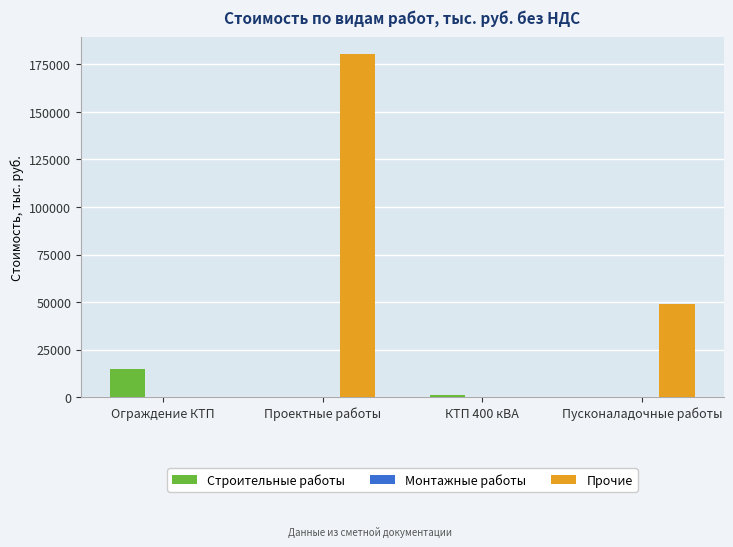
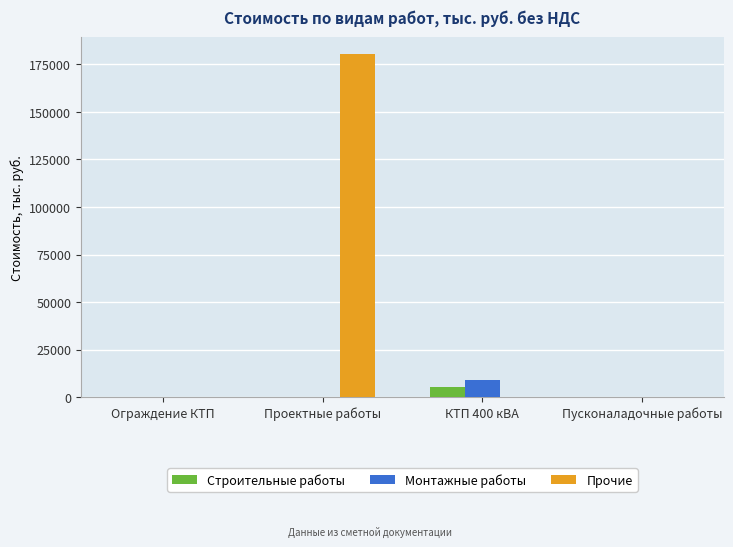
Строительные работы, Ограждение КТП: 15000 -> 0
Строительные работы, КТП 400 кВА: 1000 -> 5000
Монтажные работы, КТП 400 кВА: 0 -> 9000
Прочие, Пусконаладочные работы: 49000 -> 0
